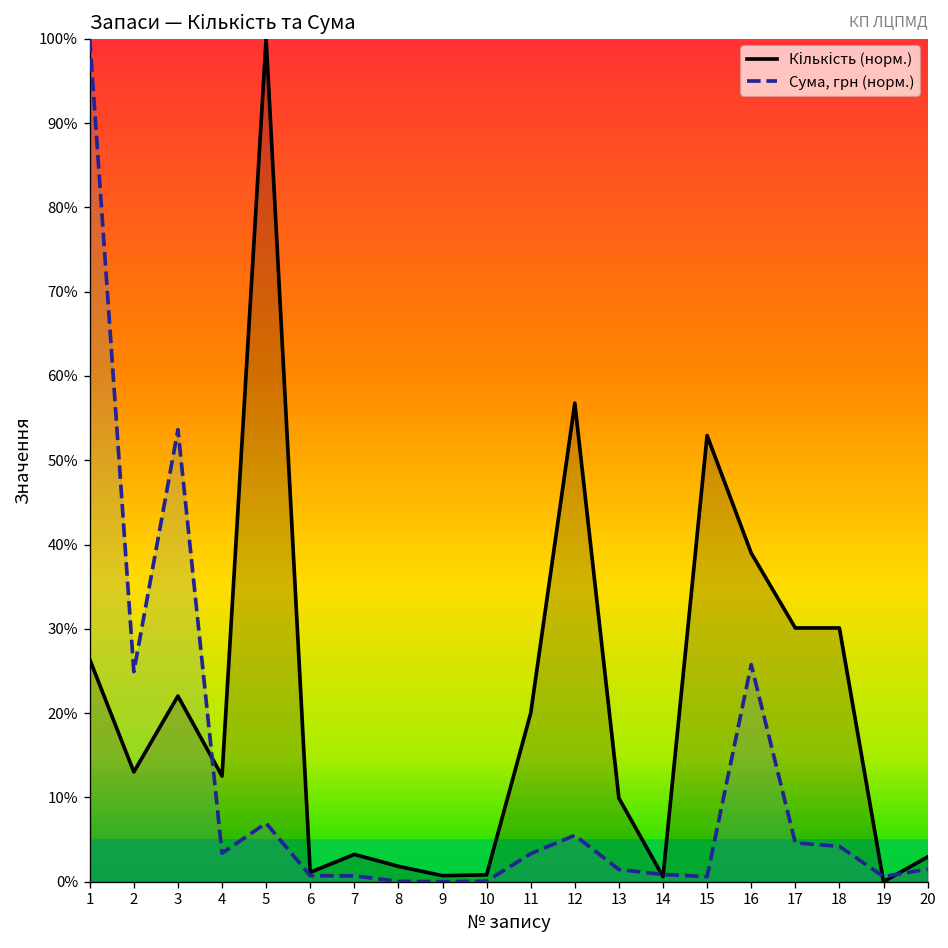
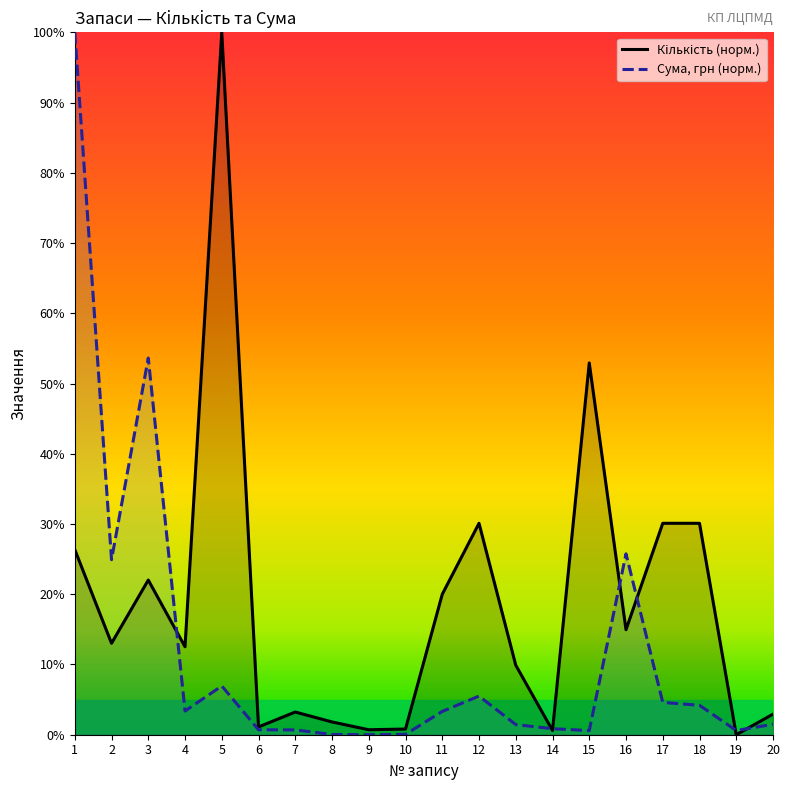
Кількість (норм.), 12: 57% -> 30%
Кількість (норм.), 16: 39% -> 15%
